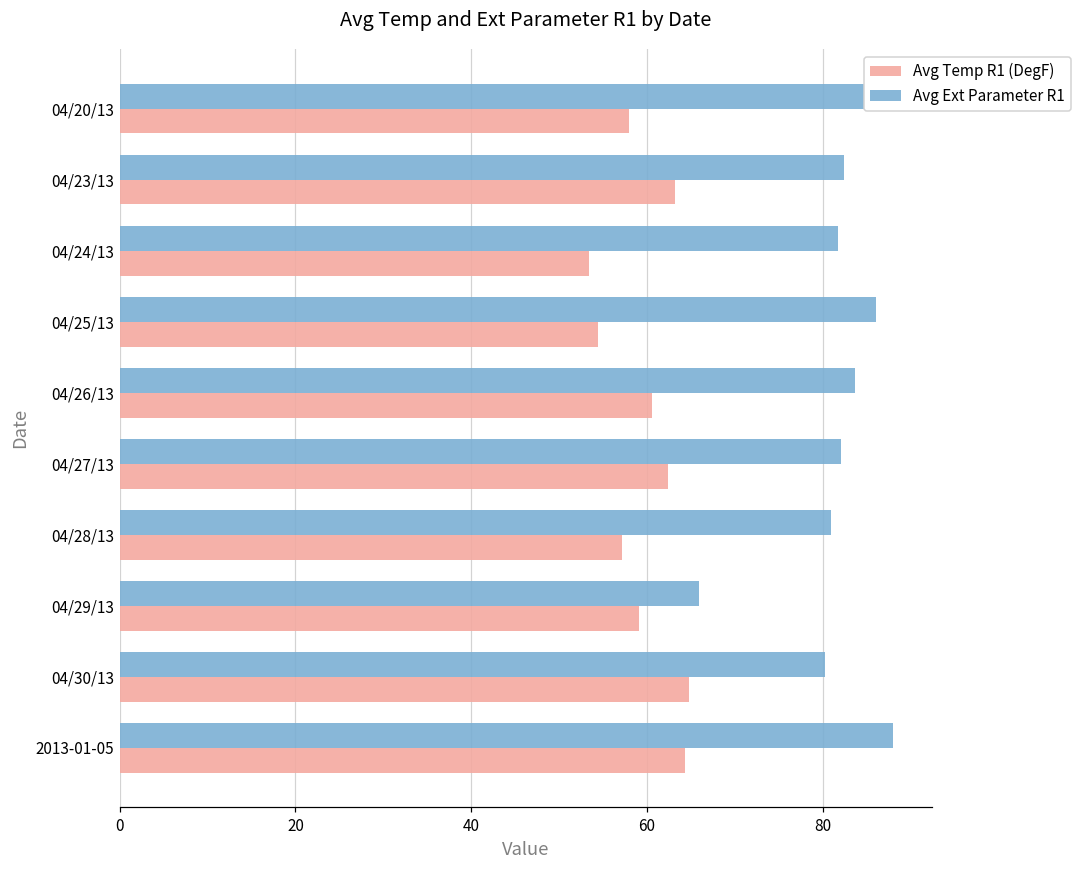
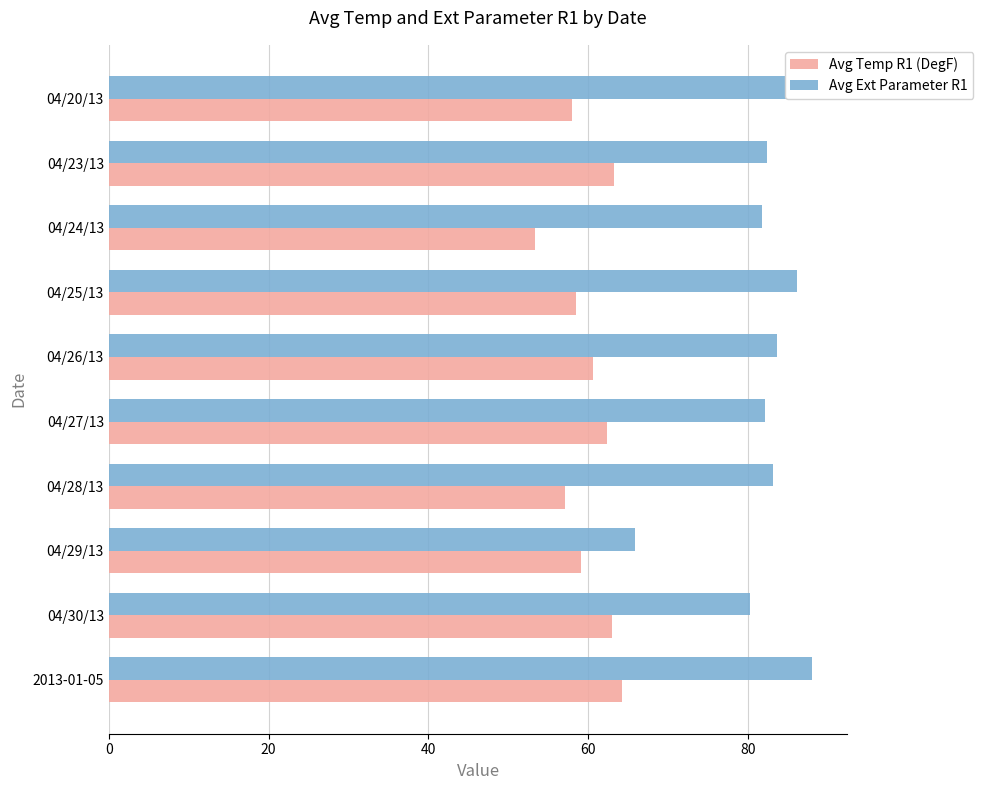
Avg Temp R1 (DegF), 04/25/13: 54 -> 58
Avg Ext Parameter R1, 04/28/13: 81 -> 83
Avg Temp R1 (DegF), 04/30/13: 65 -> 63
